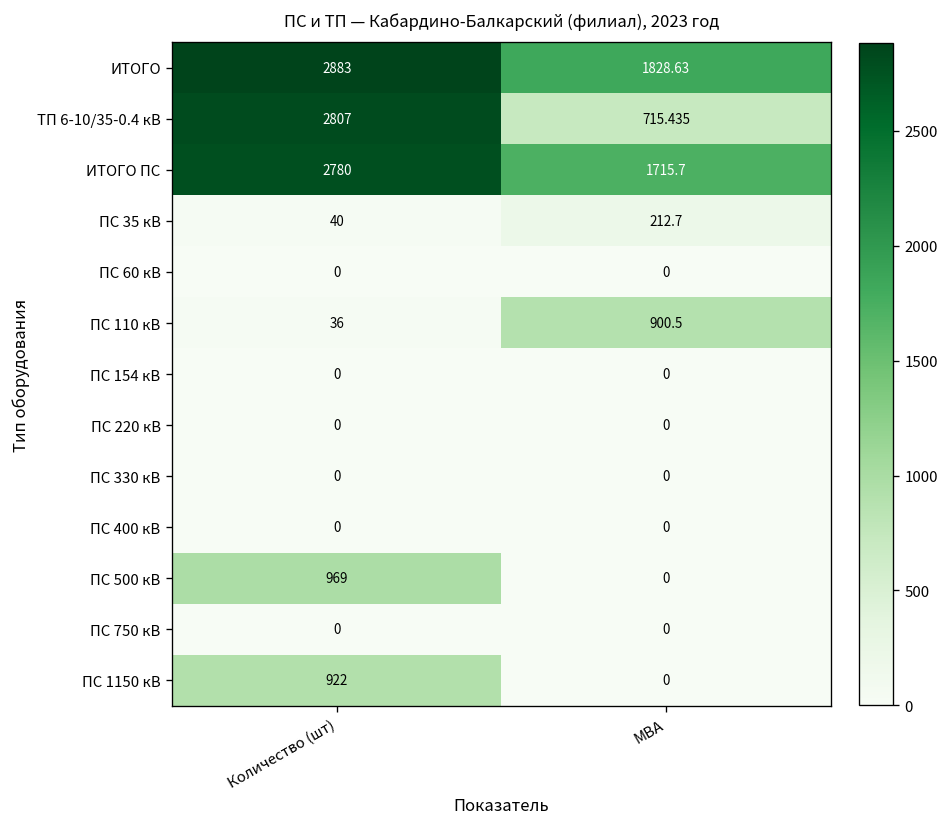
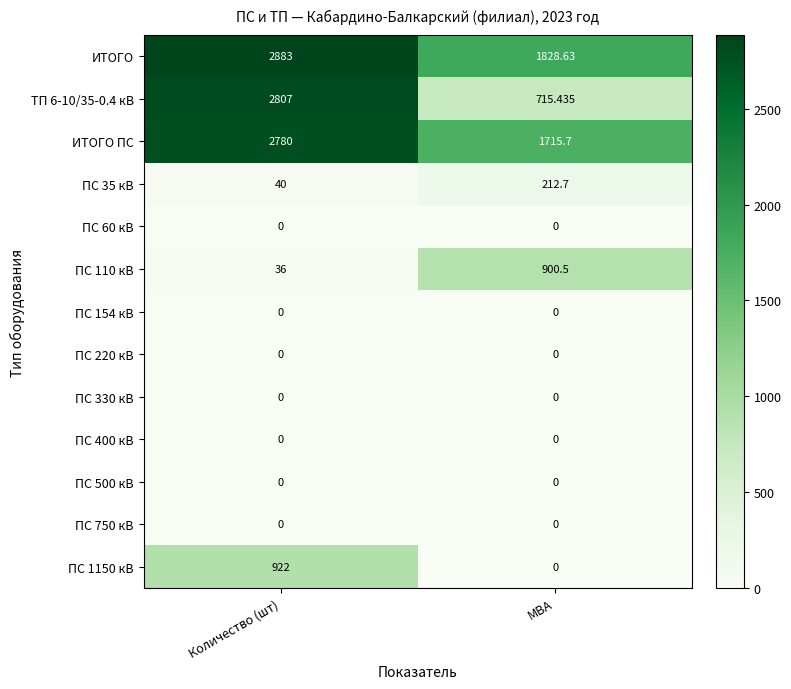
ПС 500 кВ, Количество (шт): 969 -> 0
